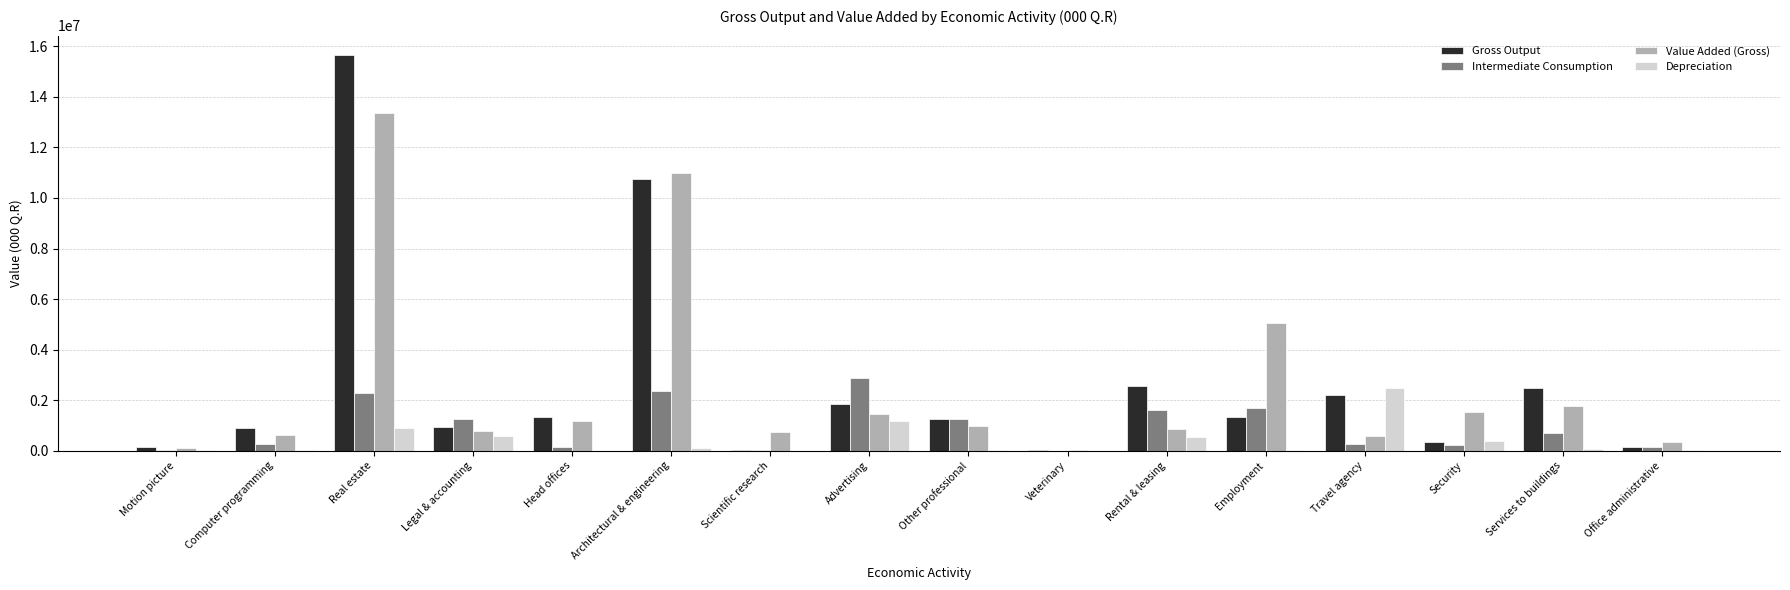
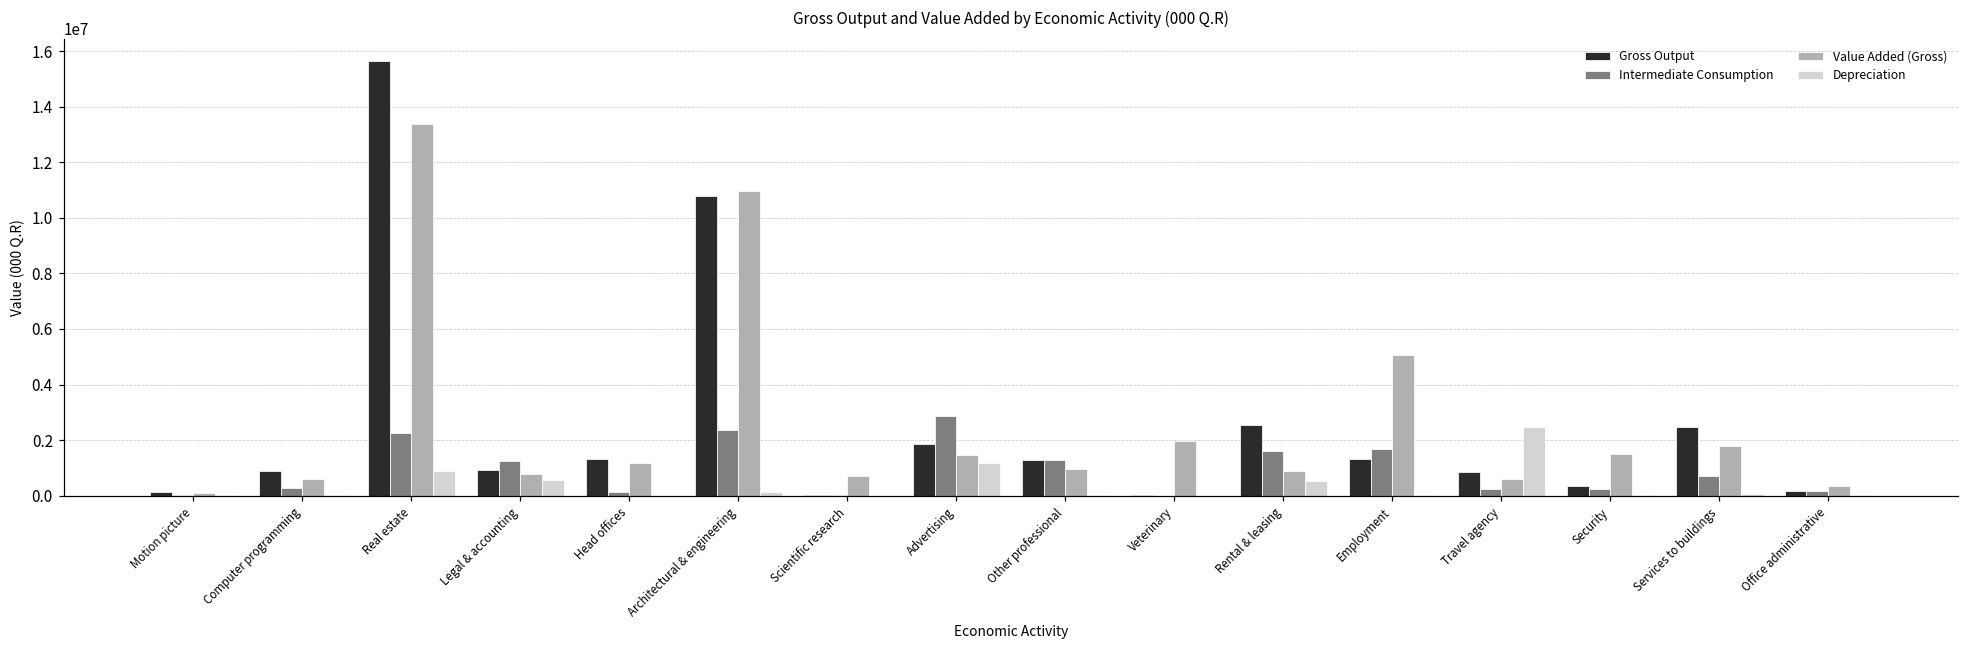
Value Added (Gross), Veterinary: 0 -> 2000000
Gross Output, Travel agency: 2200000 -> 800000
Depreciation, Security: 400000 -> 0
